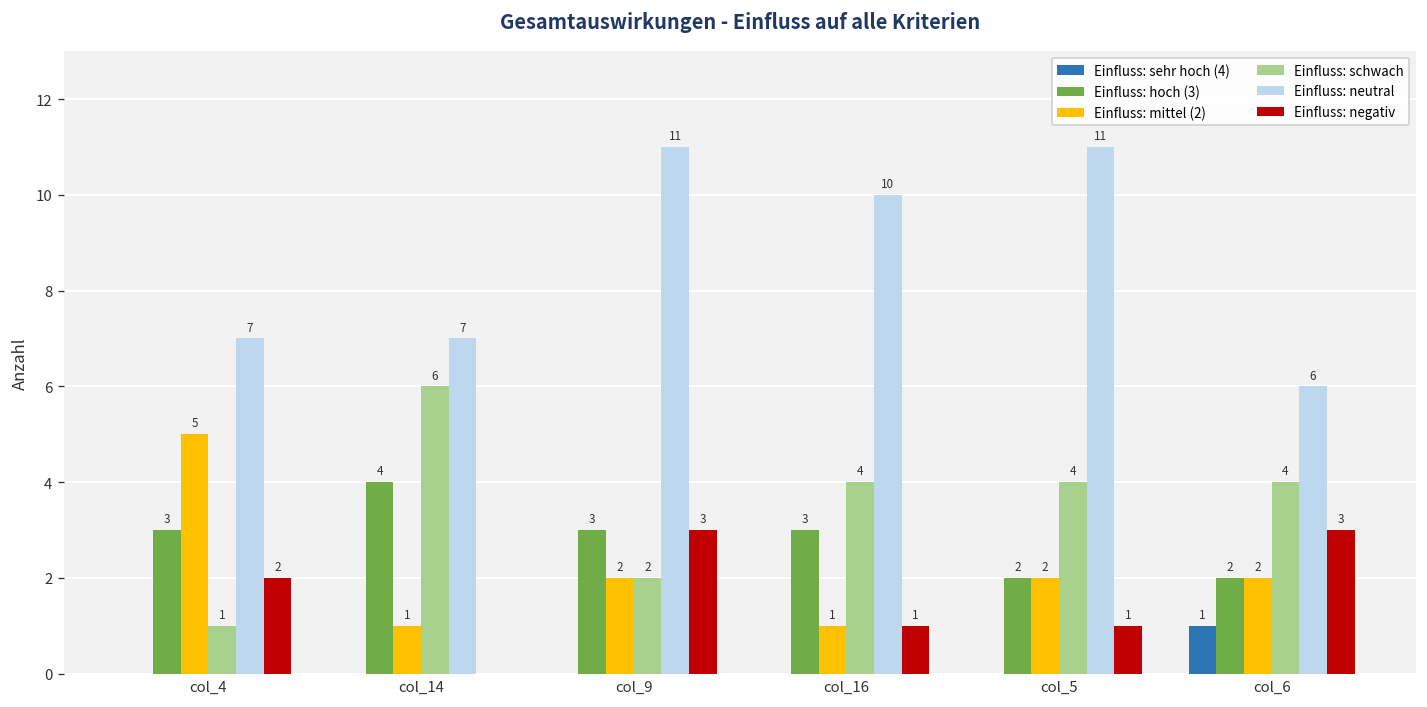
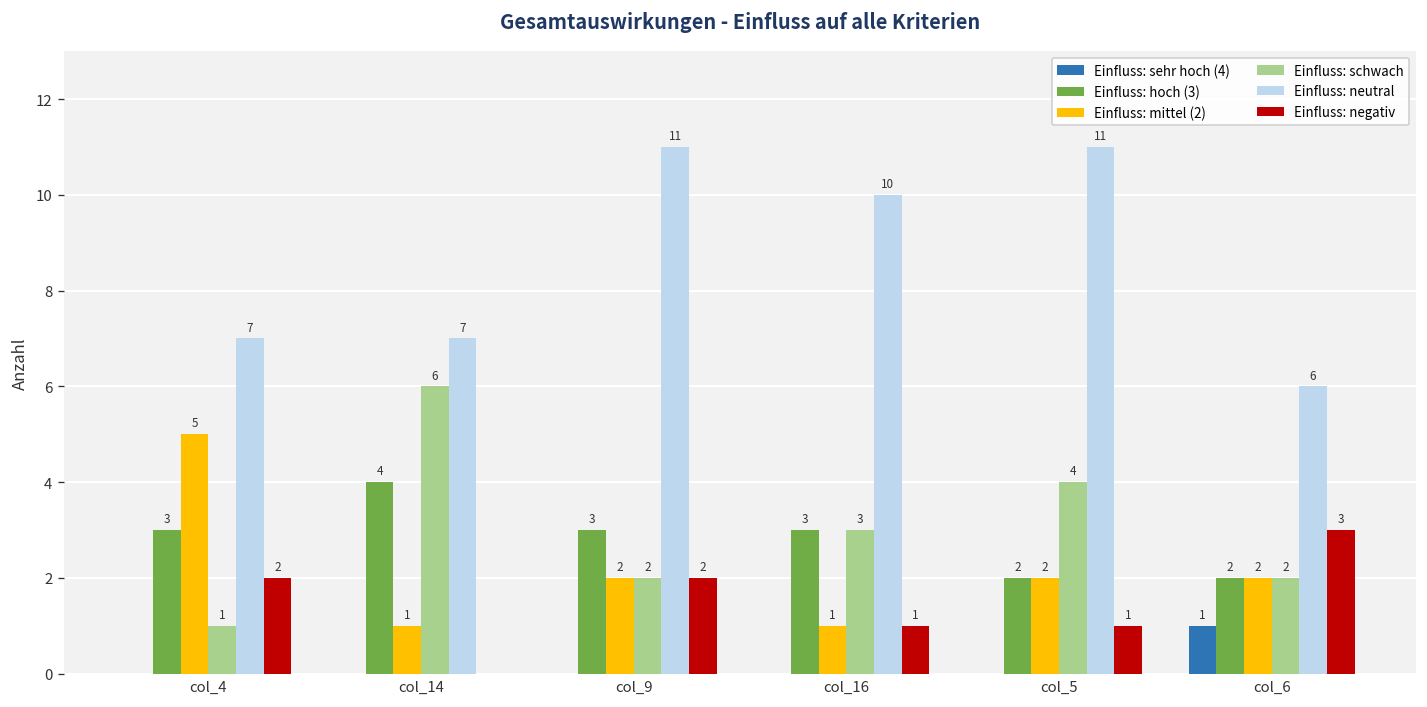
Einfluss: negativ, col_9: 3 -> 2
Einfluss: schwach, col_16: 4 -> 3
Einfluss: schwach, col_6: 4 -> 2
